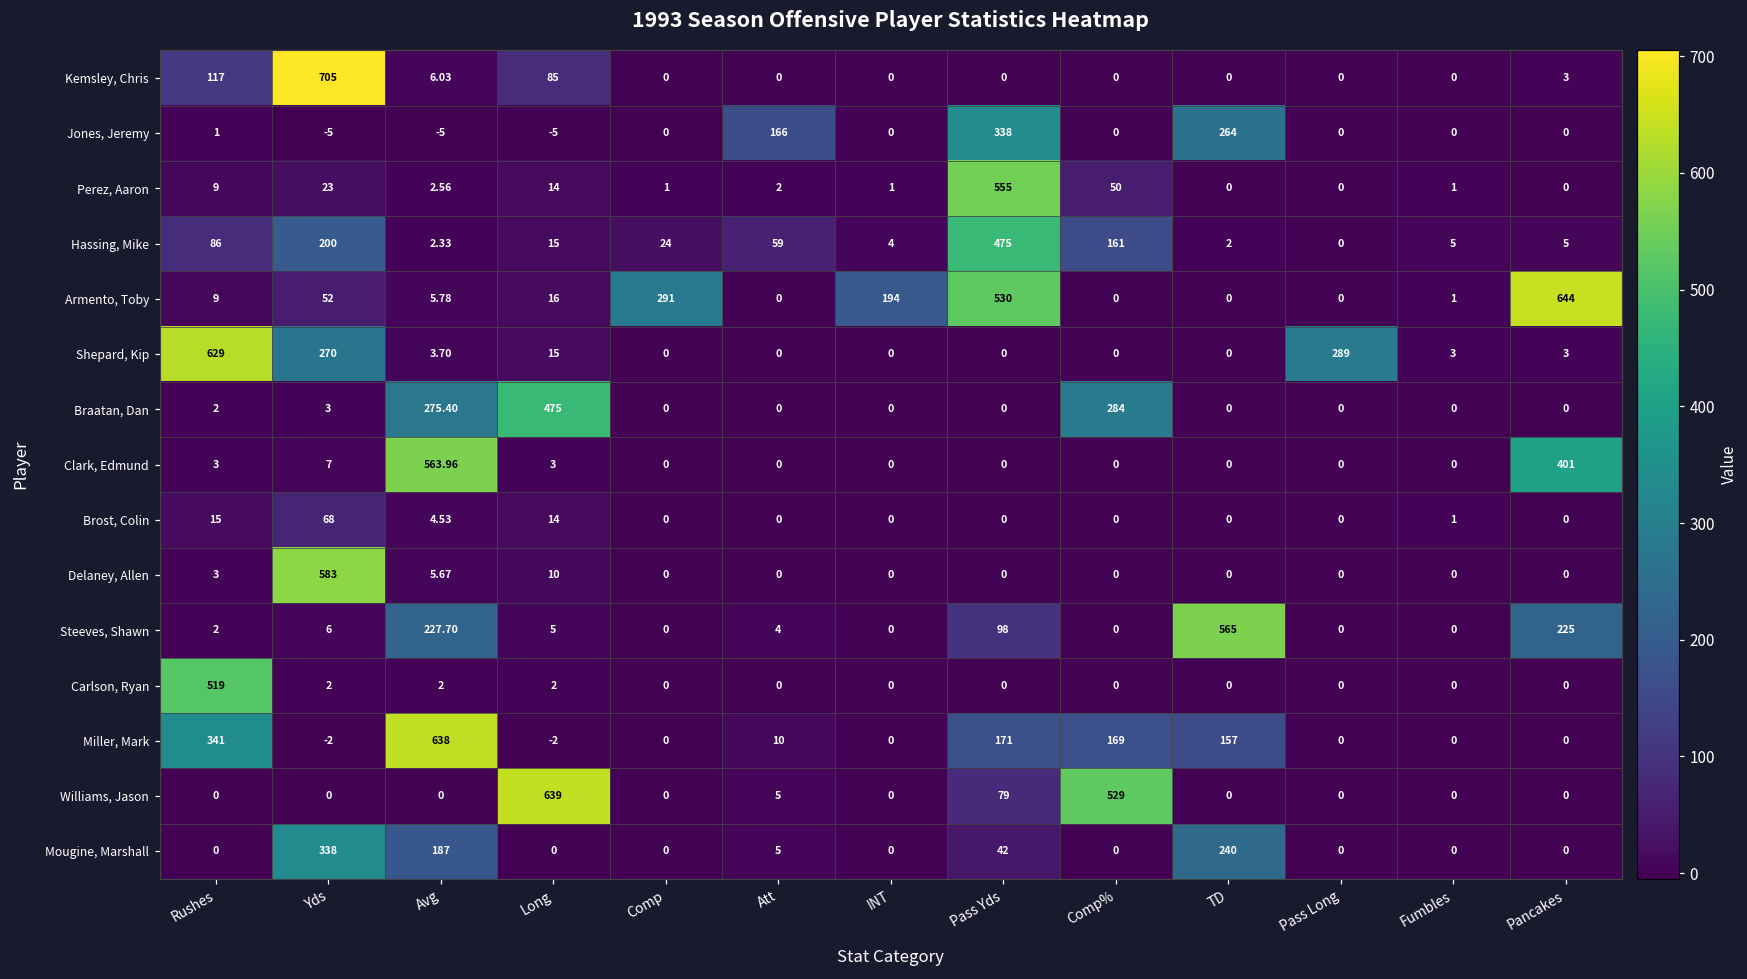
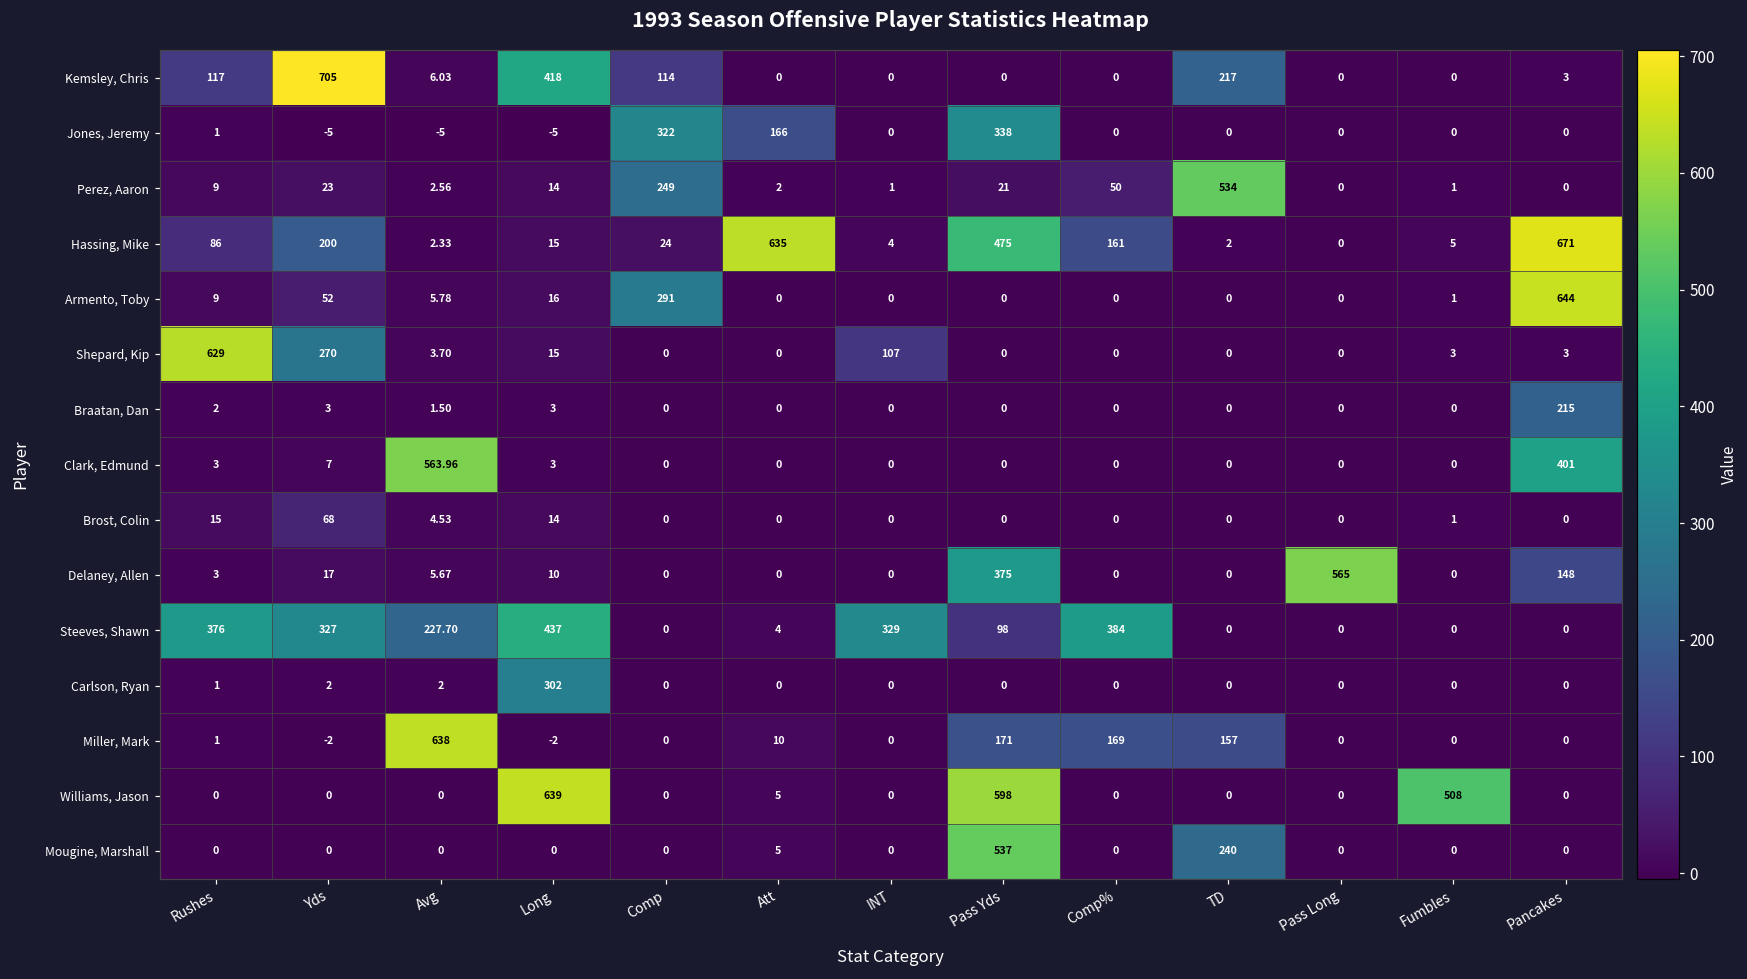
Kemsley, Chris, Long: 85 -> 418
Kemsley, Chris, Comp: 0 -> 114
Kemsley, Chris, TD: 0 -> 217
Jones, Jeremy, Comp: 0 -> 322
Jones, Jeremy, TD: 264 -> 0
Perez, Aaron, Comp: 1 -> 249
Perez, Aaron, Pass Yds: 555 -> 21
Perez, Aaron, TD: 0 -> 534
Hassing, Mike, Att: 59 -> 635
Hassing, Mike, Pancakes: 5 -> 671
Armento, Toby, INT: 194 -> 0
Armento, Toby, Pass Yds: 530 -> 0
Shepard, Kip, INT: 0 -> 107
Shepard, Kip, Pass Long: 289 -> 0
Braatan, Dan, Avg: 275.40 -> 1.50
Braatan, Dan, Long: 475 -> 3
Braatan, Dan, Comp%: 284 -> 0
Braatan, Dan, Pancakes: 0 -> 215
Delaney, Allen, Yds: 583 -> 17
Delaney, Allen, Pass Yds: 0 -> 375
Delaney, Allen, Pass Long: 0 -> 565
Delaney, Allen, Pancakes: 0 -> 148
Steeves, Shawn, Rushes: 2 -> 376
Steeves, Shawn, Yds: 6 -> 327
Steeves, Shawn, Long: 5 -> 437
Steeves, Shawn, INT: 0 -> 329
Steeves, Shawn, Comp%: 0 -> 384
Steeves, Shawn, TD: 565 -> 0
Steeves, Shawn, Pancakes: 225 -> 0
Carlson, Ryan, Rushes: 519 -> 1
Carlson, Ryan, Long: 2 -> 302
Miller, Mark, Rushes: 341 -> 1
Williams, Jason, Pass Yds: 79 -> 598
Williams, Jason, Comp%: 529 -> 0
Williams, Jason, Fumbles: 0 -> 508
Mougine, Marshall, Yds: 338 -> 0
Mougine, Marshall, Avg: 187 -> 0
Mougine, Marshall, Pass Yds: 42 -> 537
